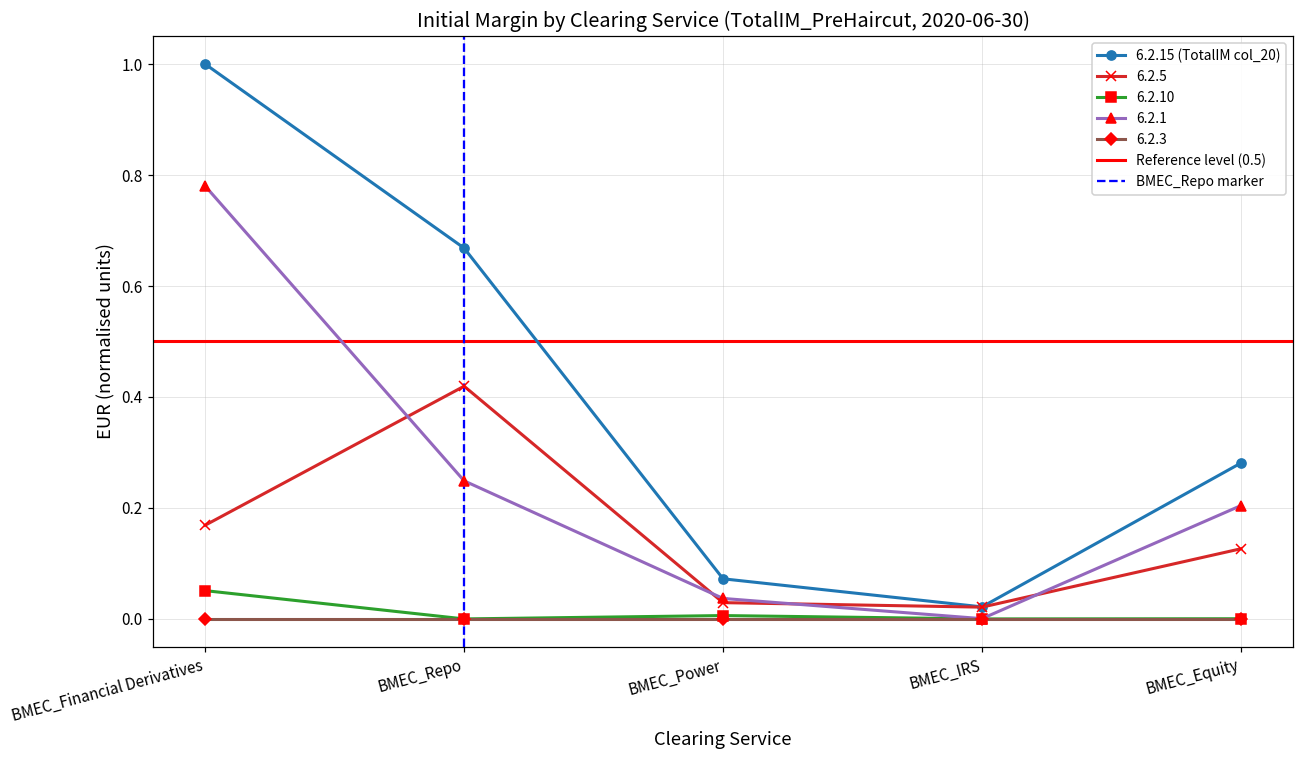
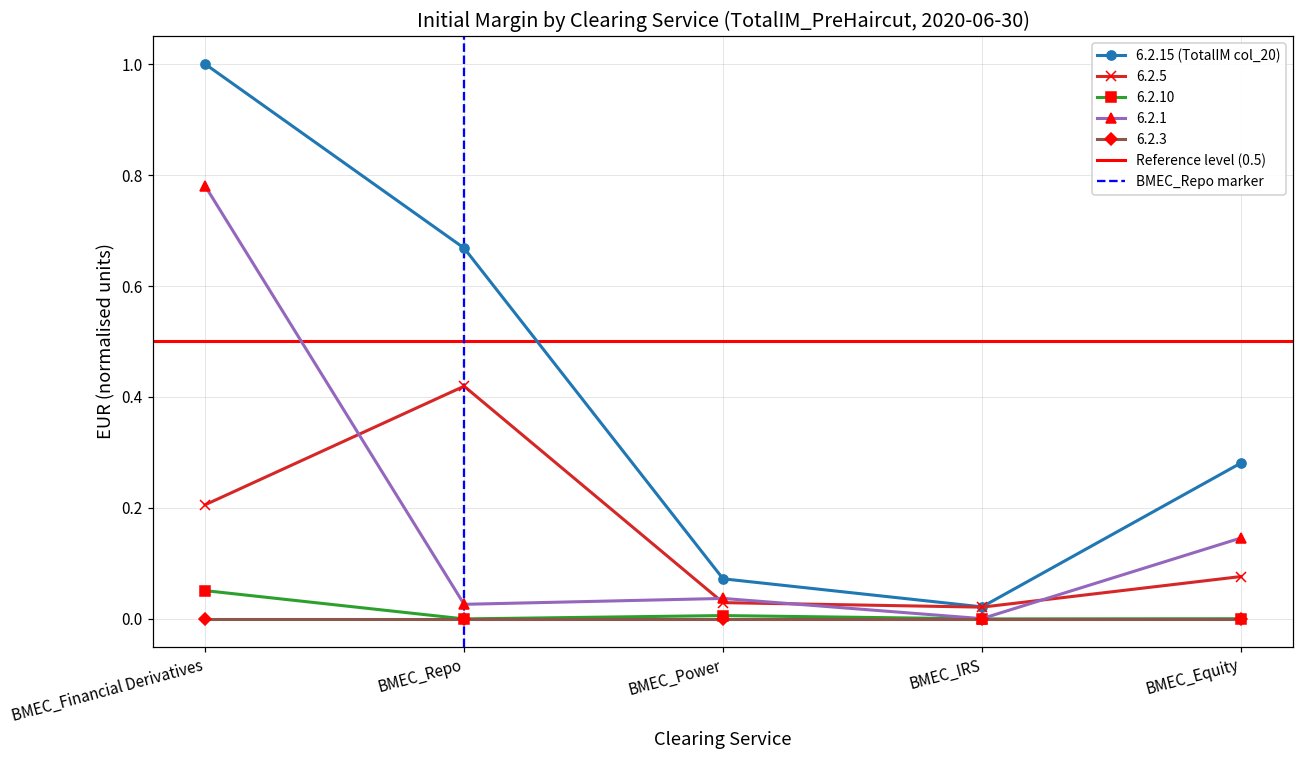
6.2.5, BMEC_Financial Derivatives: 0.17 -> 0.21
6.2.1, BMEC_Repo: 0.25 -> 0.03
6.2.5, BMEC_Equity: 0.13 -> 0.08
6.2.1, BMEC_Equity: 0.20 -> 0.15
